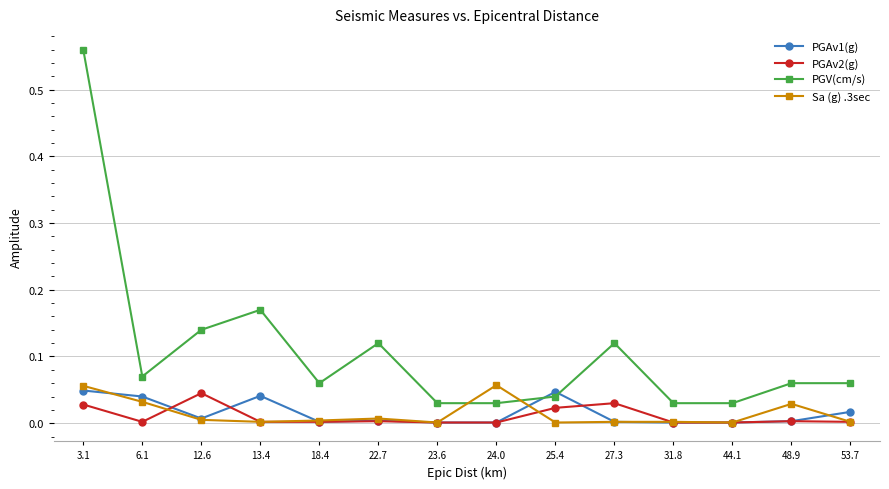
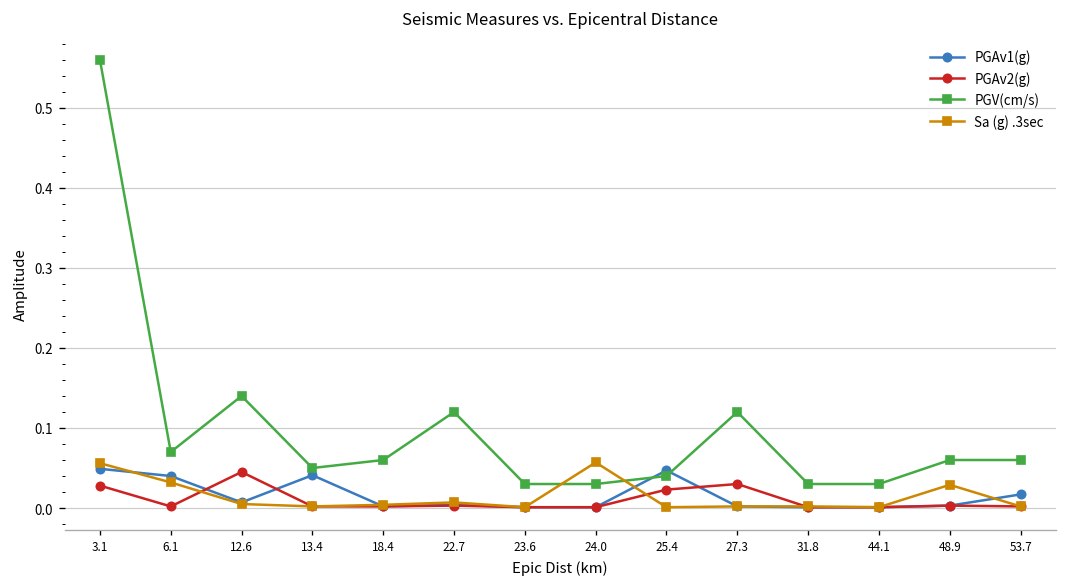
PGV(cm/s), 13.4: 0.17 -> 0.05
